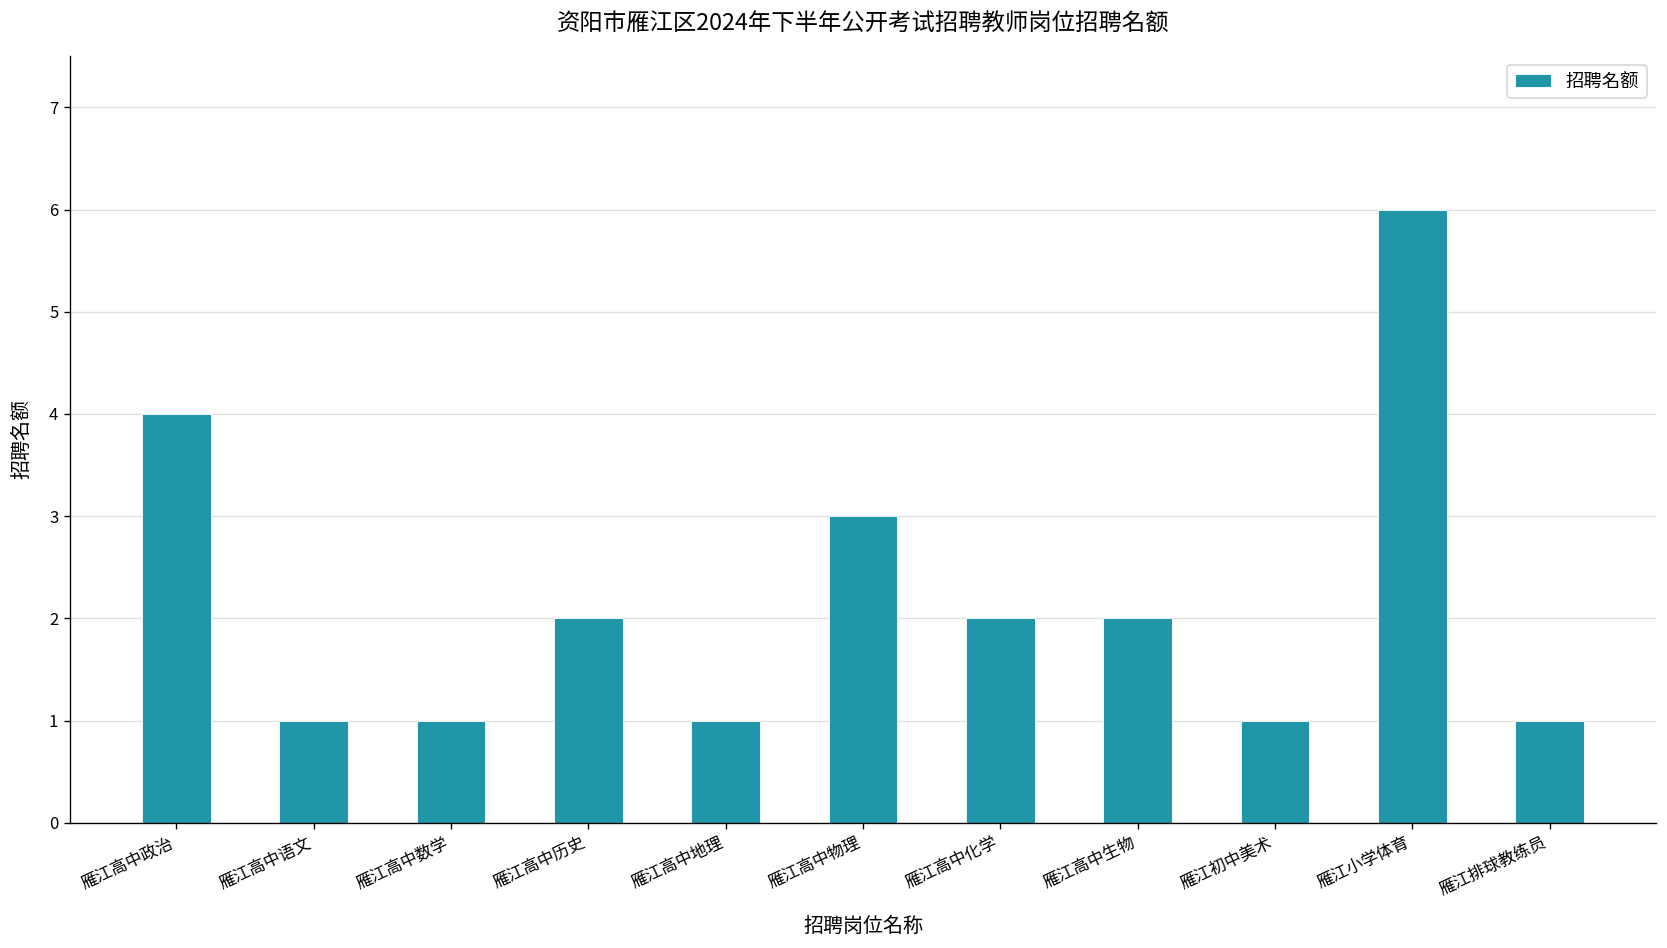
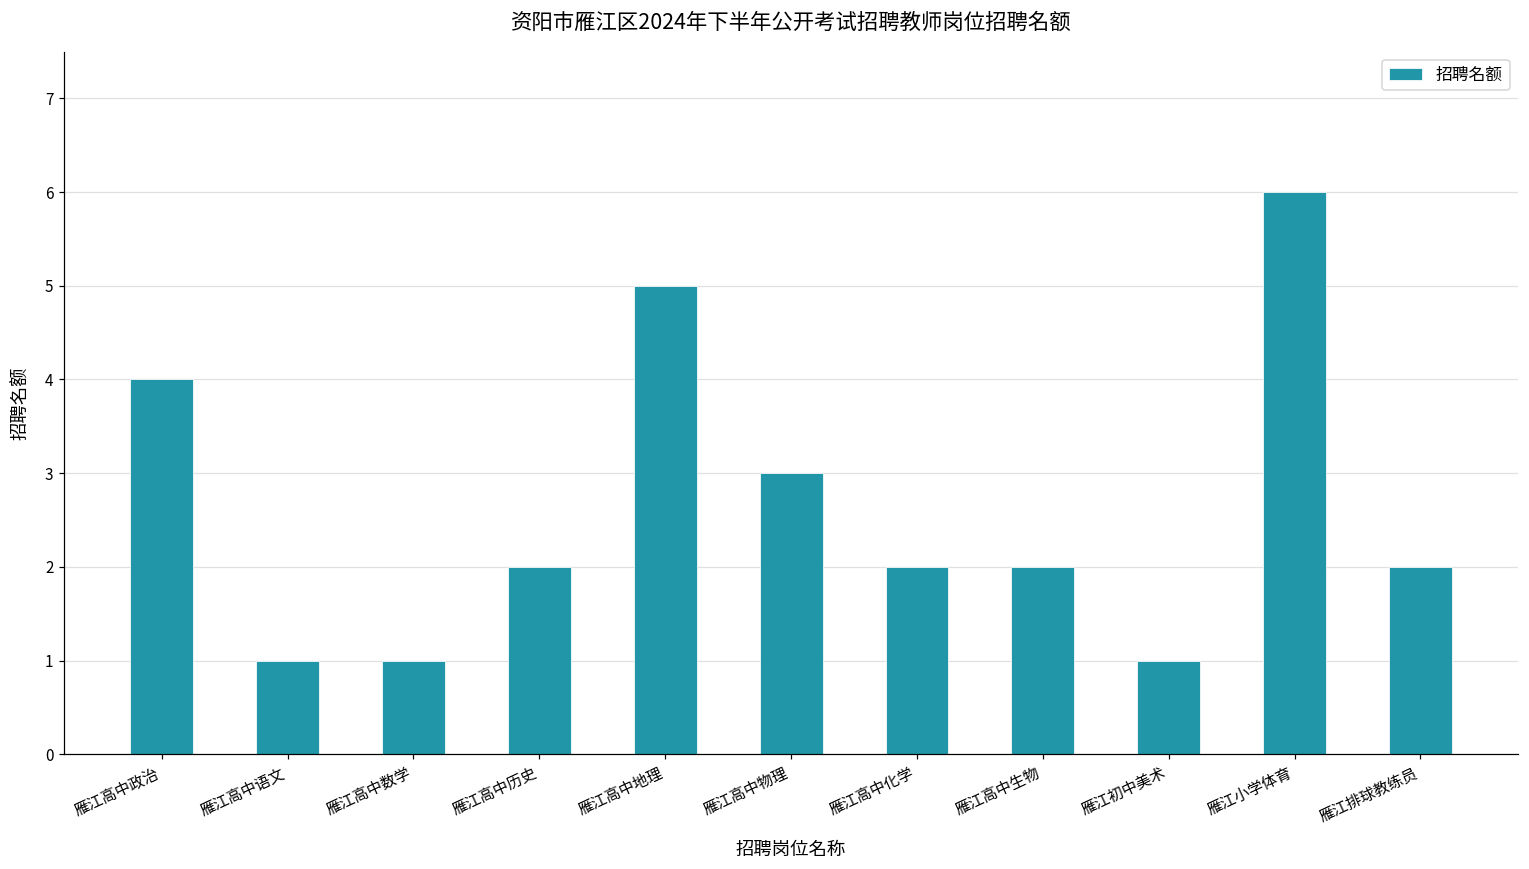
雁江高中地理: 1 -> 5
雁江排球教练员: 1 -> 2
